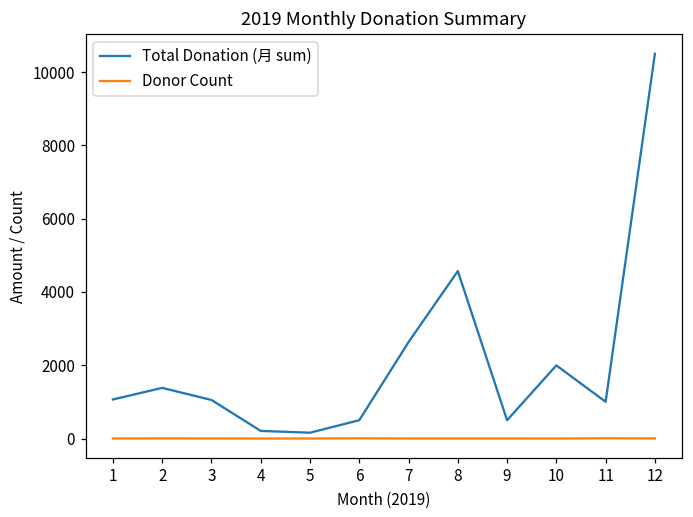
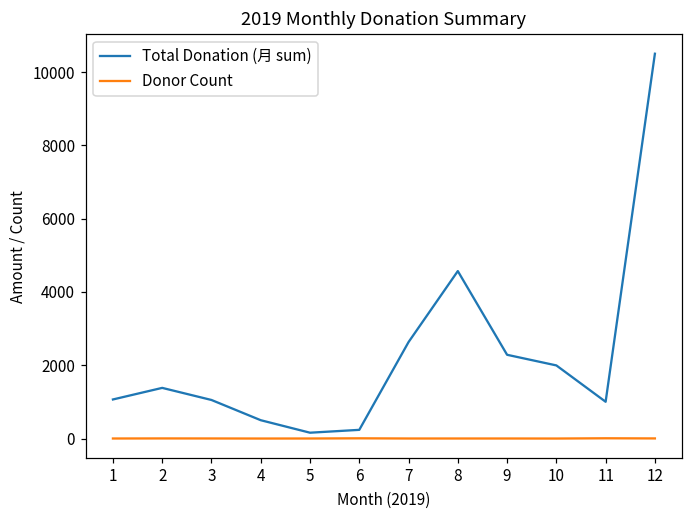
Total Donation (月 sum), 4: 200 -> 500
Total Donation (月 sum), 6: 500 -> 200
Total Donation (月 sum), 9: 500 -> 2300
